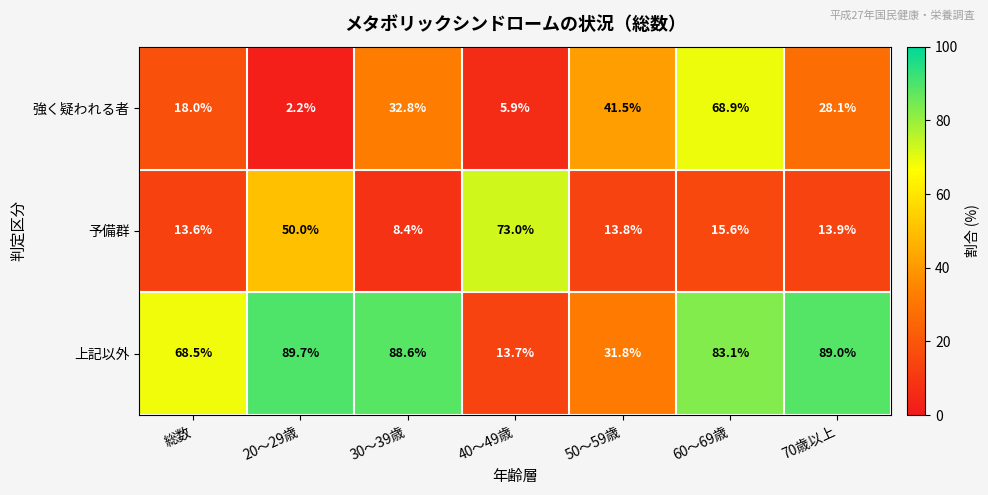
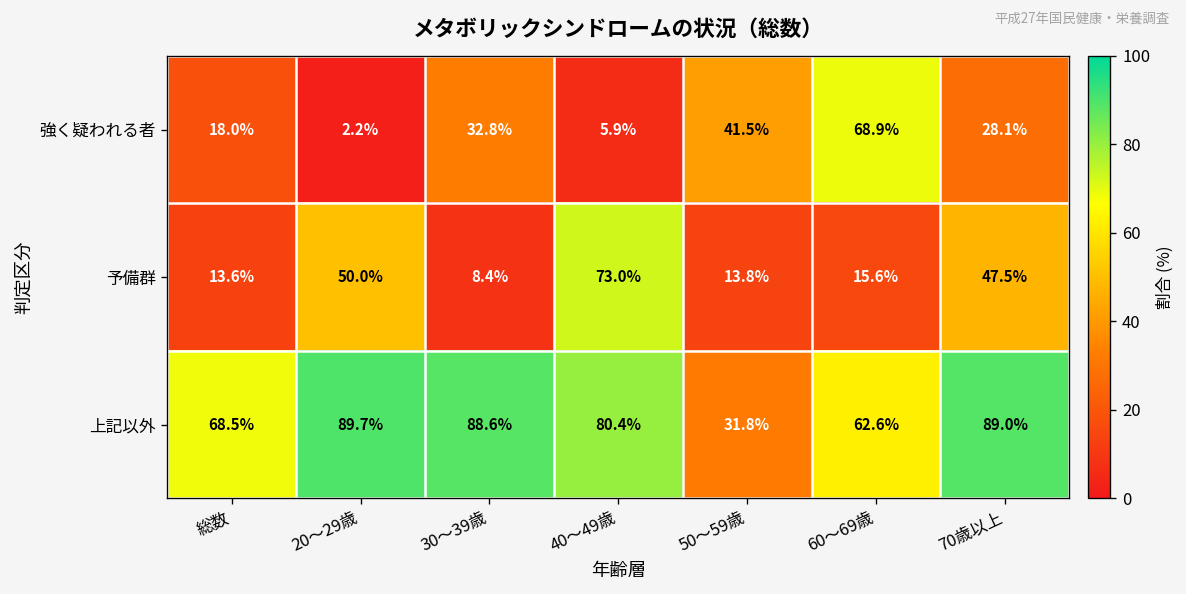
予備群, 70歳以上: 13.9% -> 47.5%
上記以外, 40～49歳: 13.7% -> 80.4%
上記以外, 60～69歳: 83.1% -> 62.6%
